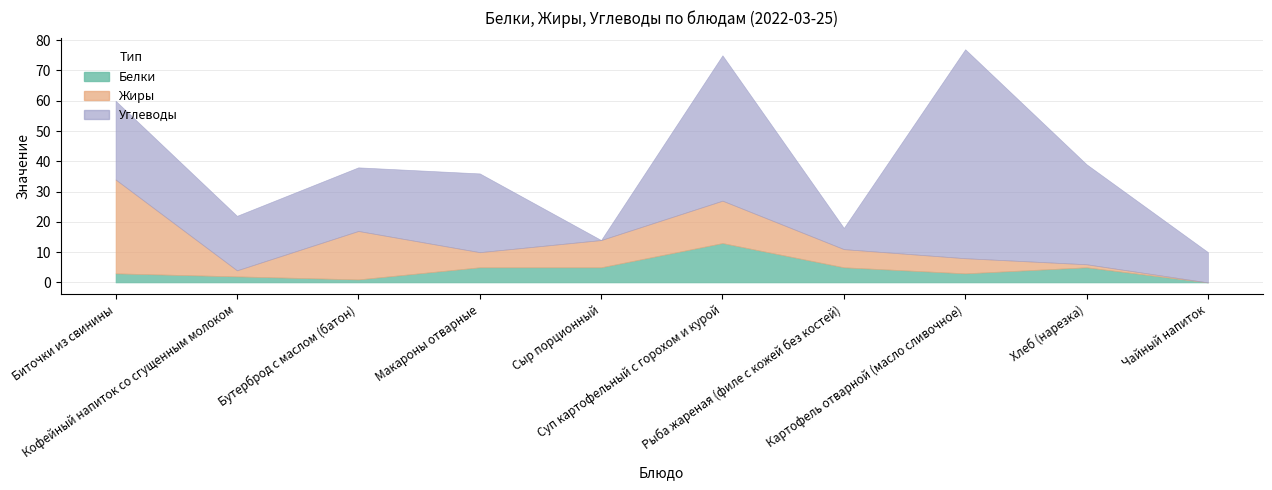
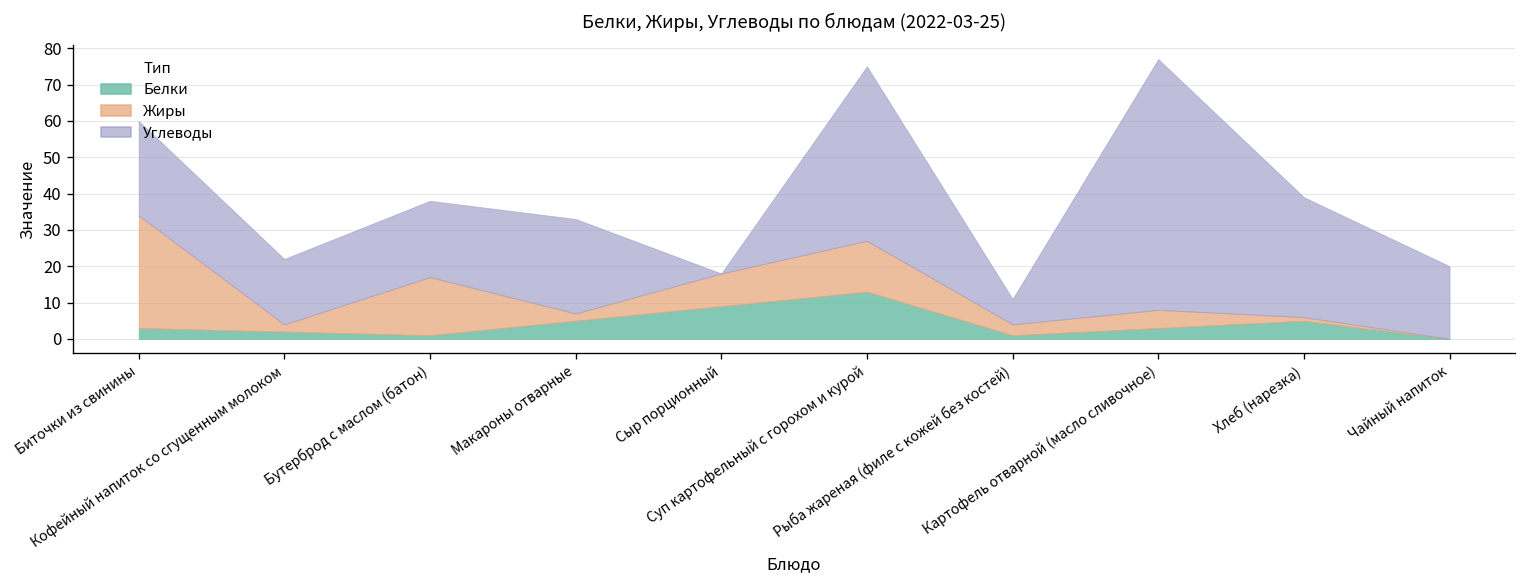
Жиры, Макароны отварные: 5 -> 2
Белки, Сыр порционный: 5 -> 9
Белки, Рыба жареная (филе с кожей без костей): 5 -> 1
Жиры, Рыба жареная (филе с кожей без костей): 6 -> 3
Углеводы, Чайный напиток: 10 -> 20
